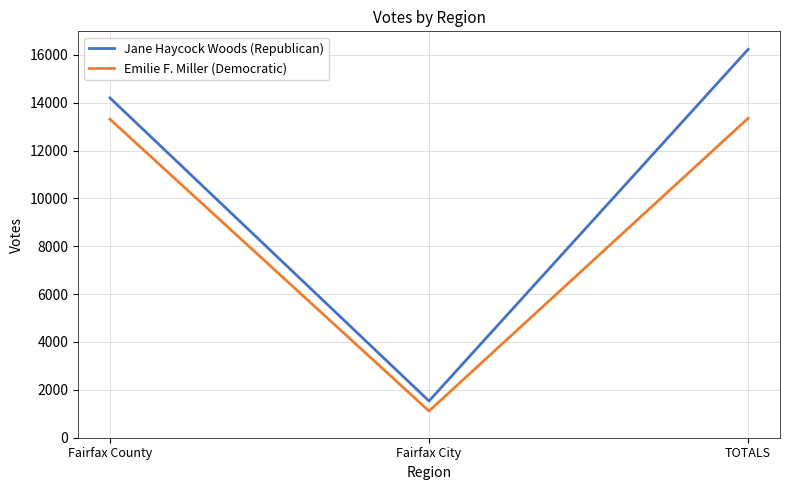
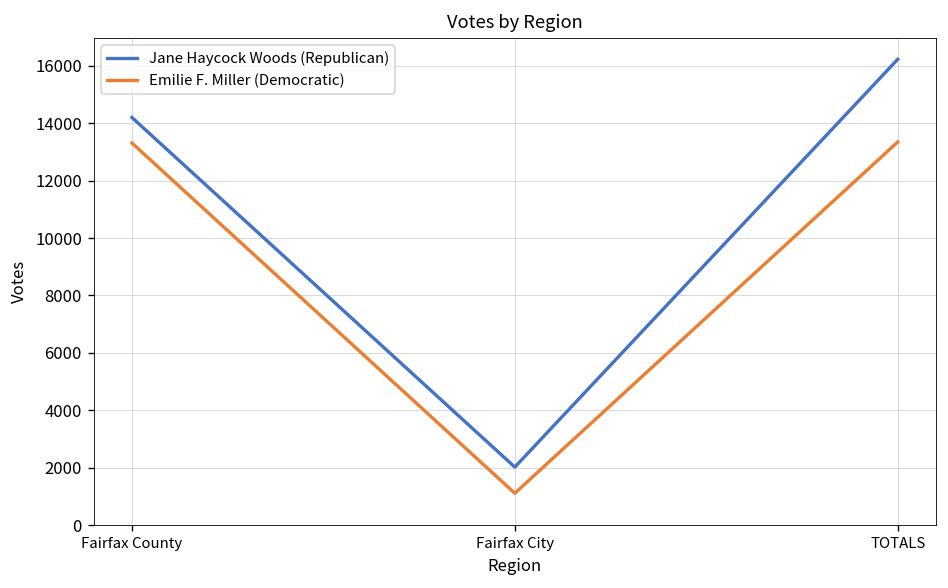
Jane Haycock Woods (Republican), Fairfax City: 1500 -> 2000
